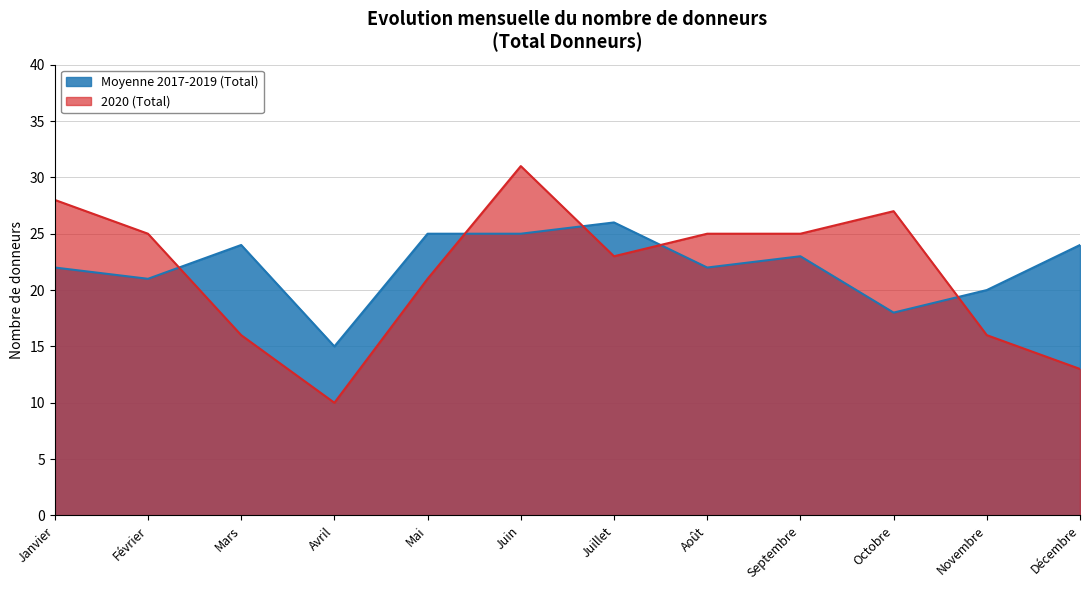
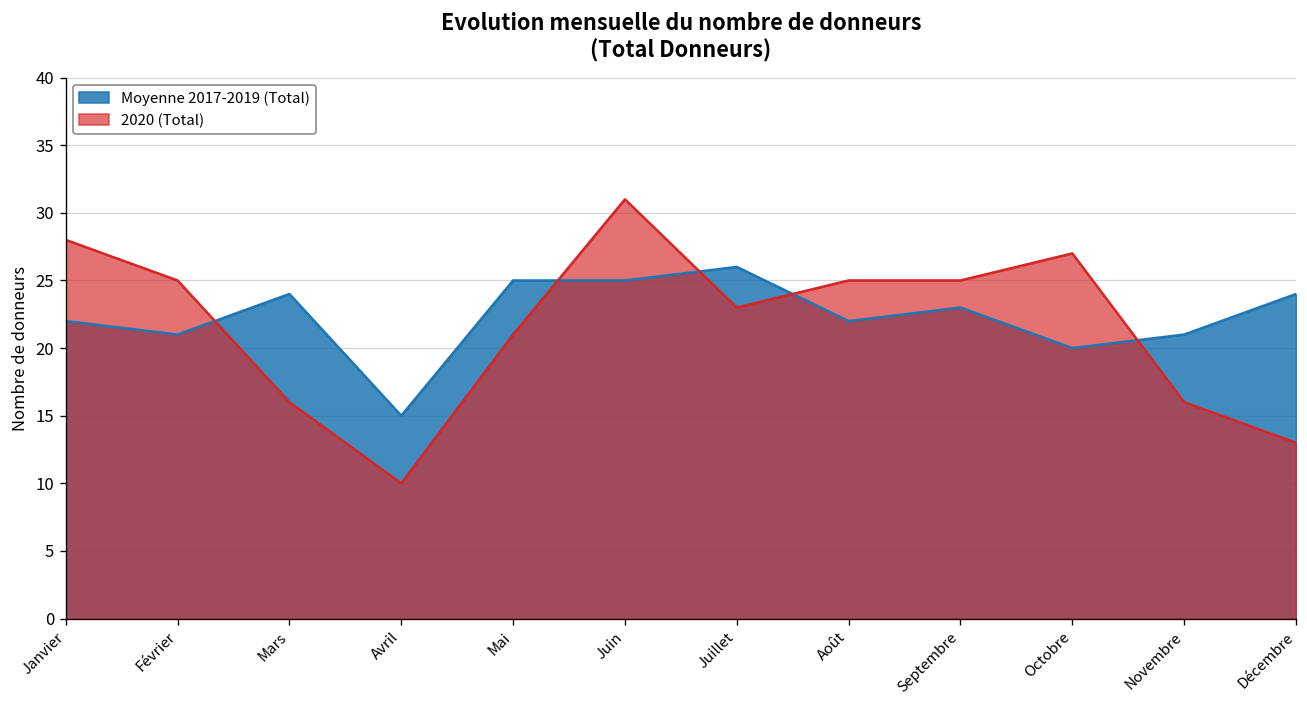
Moyenne 2017-2019 (Total), Octobre: 18 -> 20
Moyenne 2017-2019 (Total), Novembre: 20 -> 21
